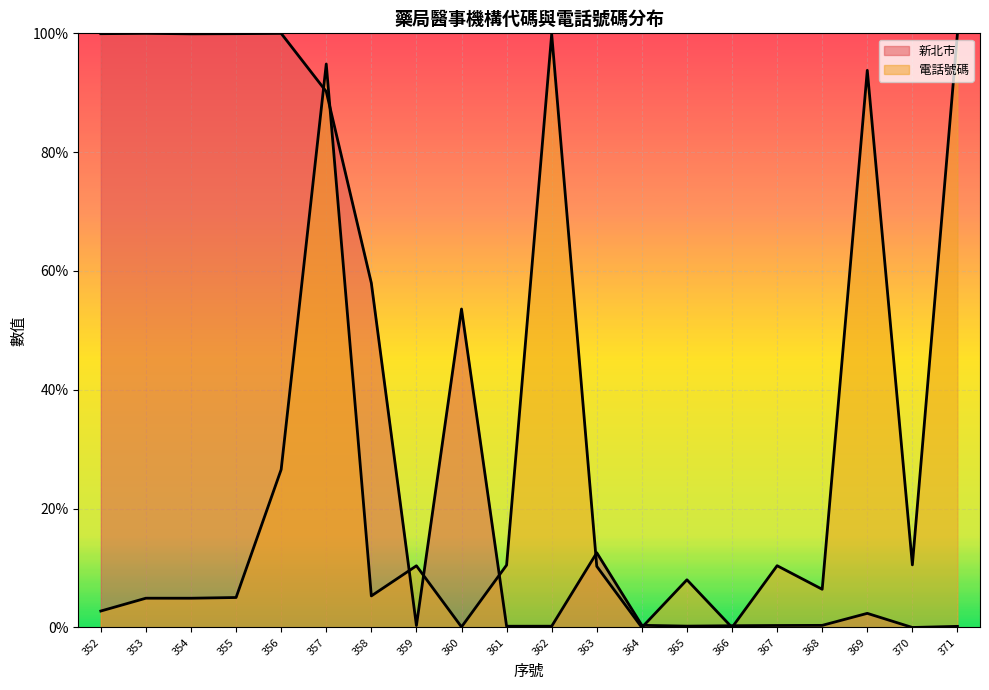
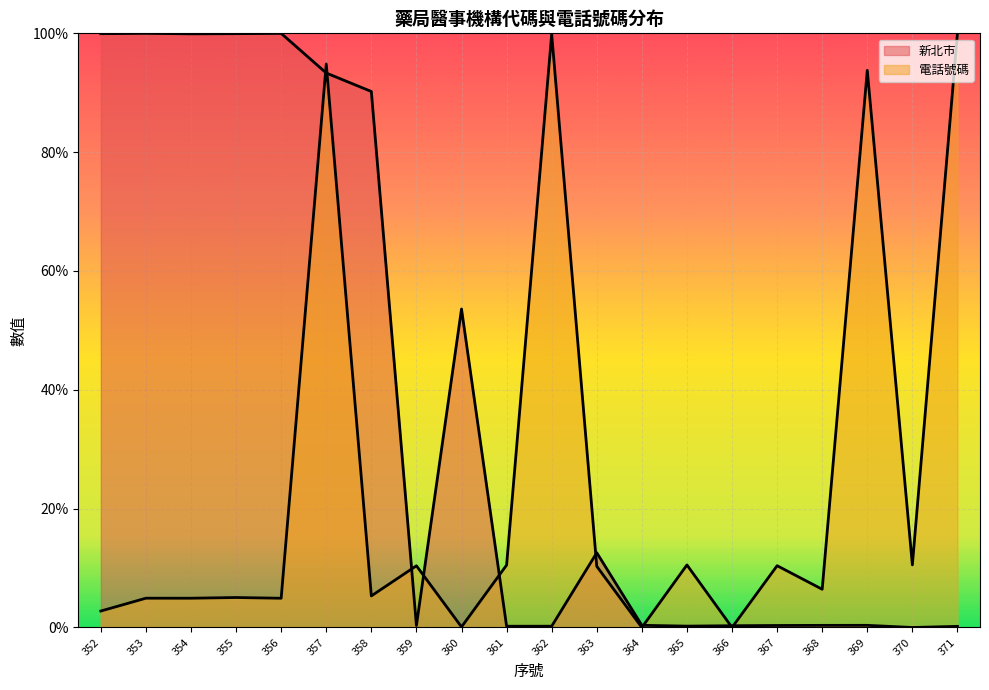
電話號碼, 356: 27% -> 5%
新北市, 357: 90% -> 93%
新北市, 358: 58% -> 90%
電話號碼, 365: 8% -> 11%
新北市, 369: 2% -> 0%
